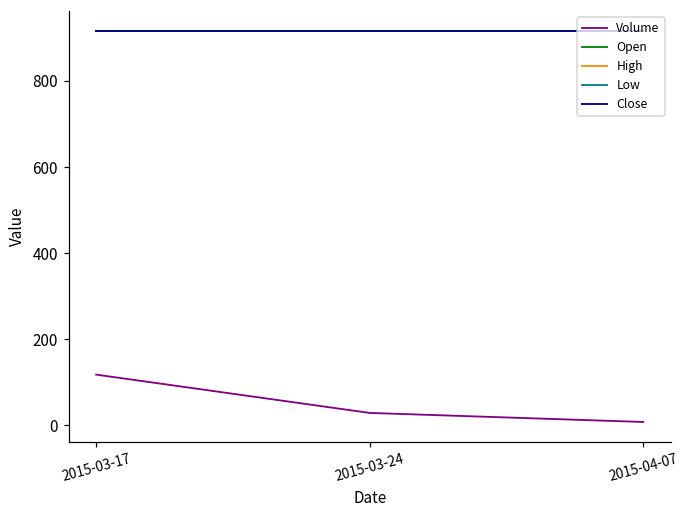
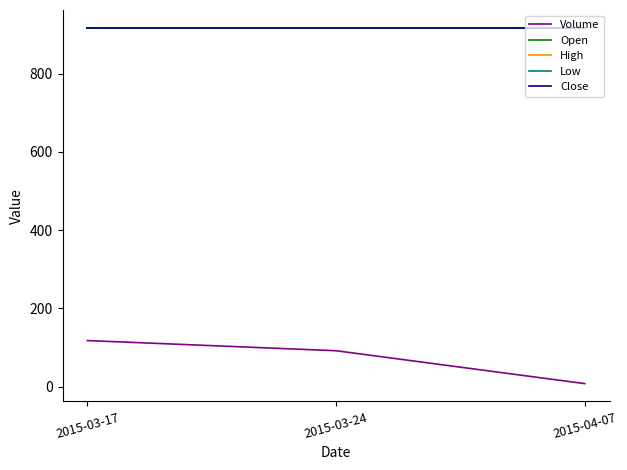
Volume, 2015-03-24: 30 -> 90
